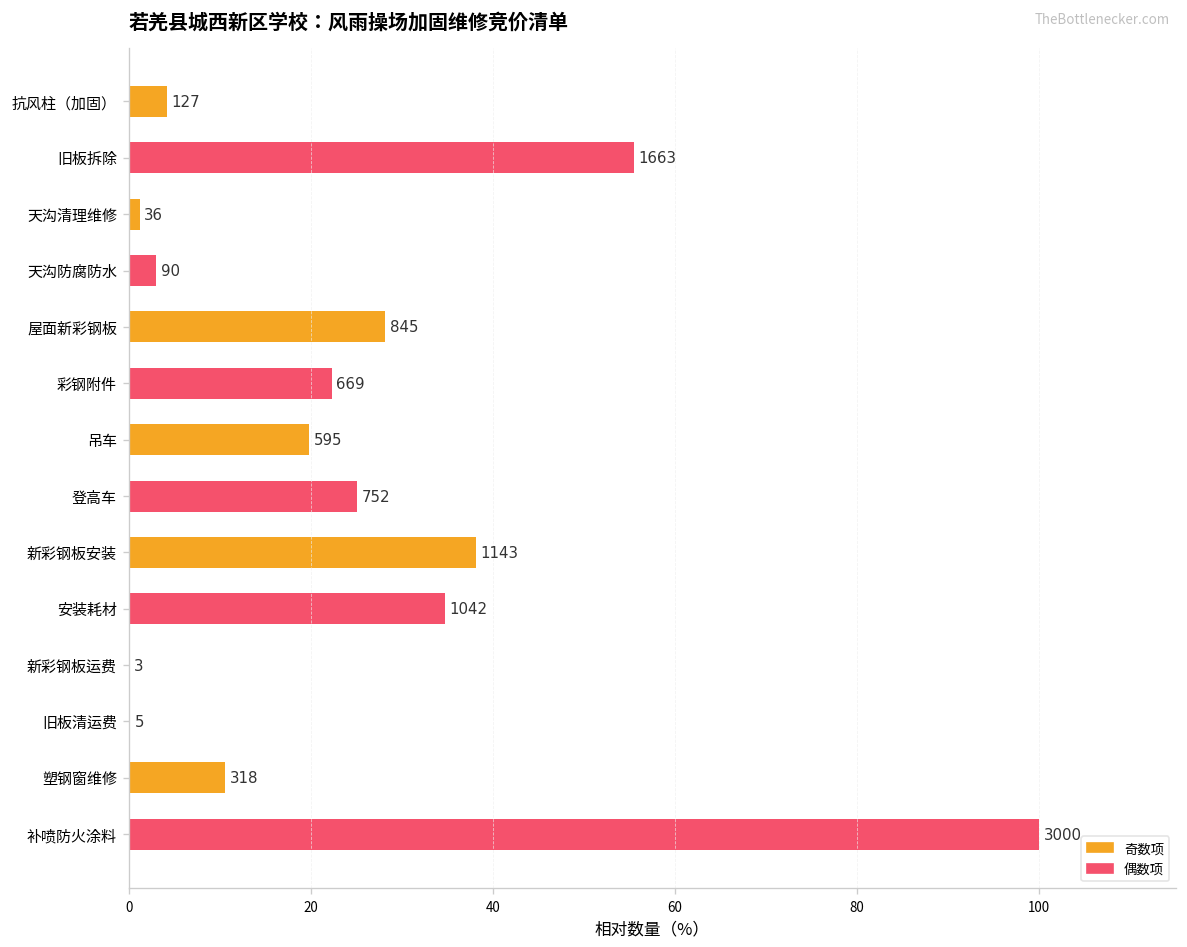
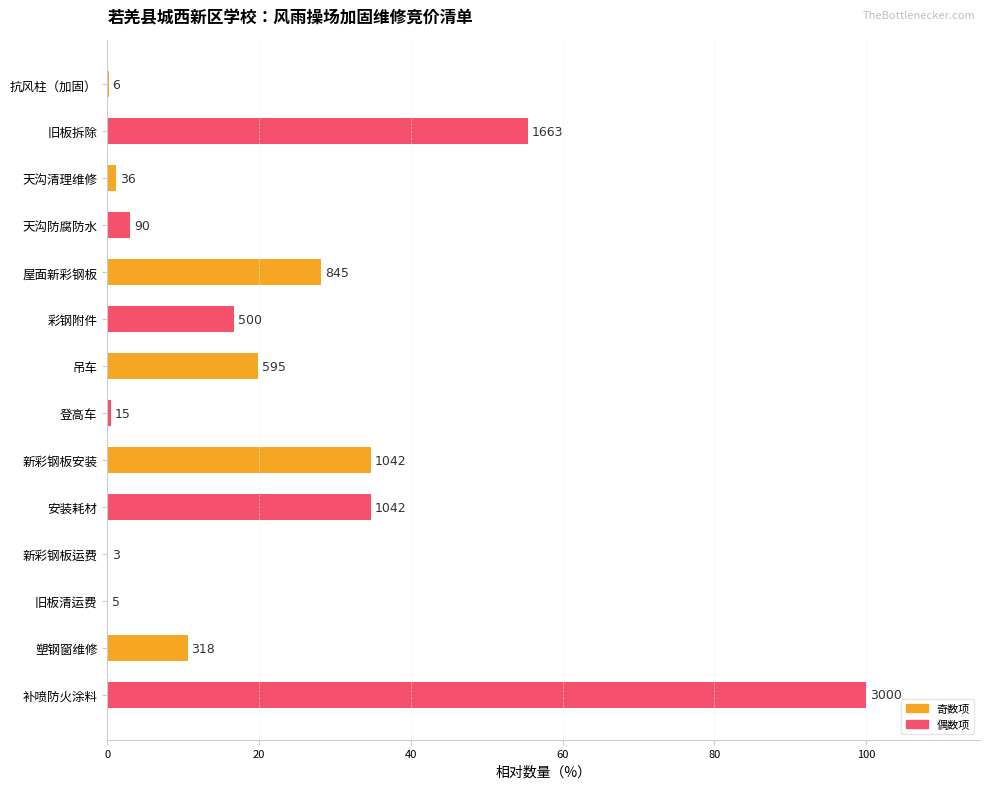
抗风柱（加固）: 127 -> 6
彩钢附件: 669 -> 500
登高车: 752 -> 15
新彩钢板安装: 1143 -> 1042
